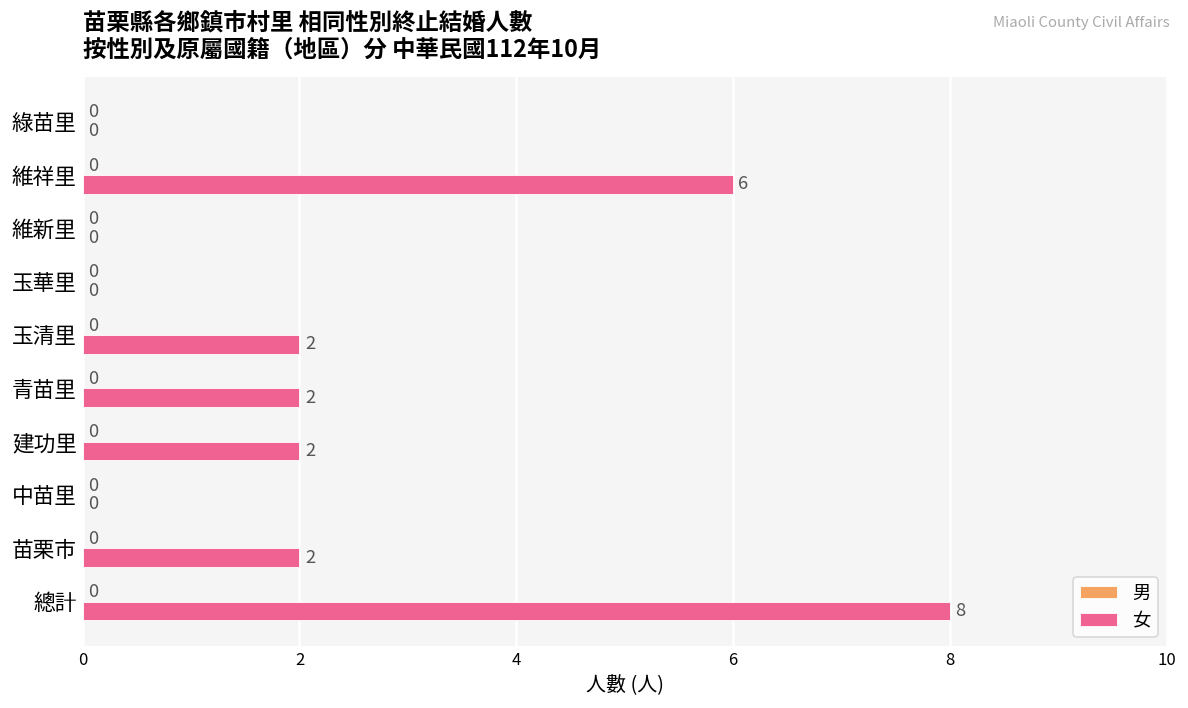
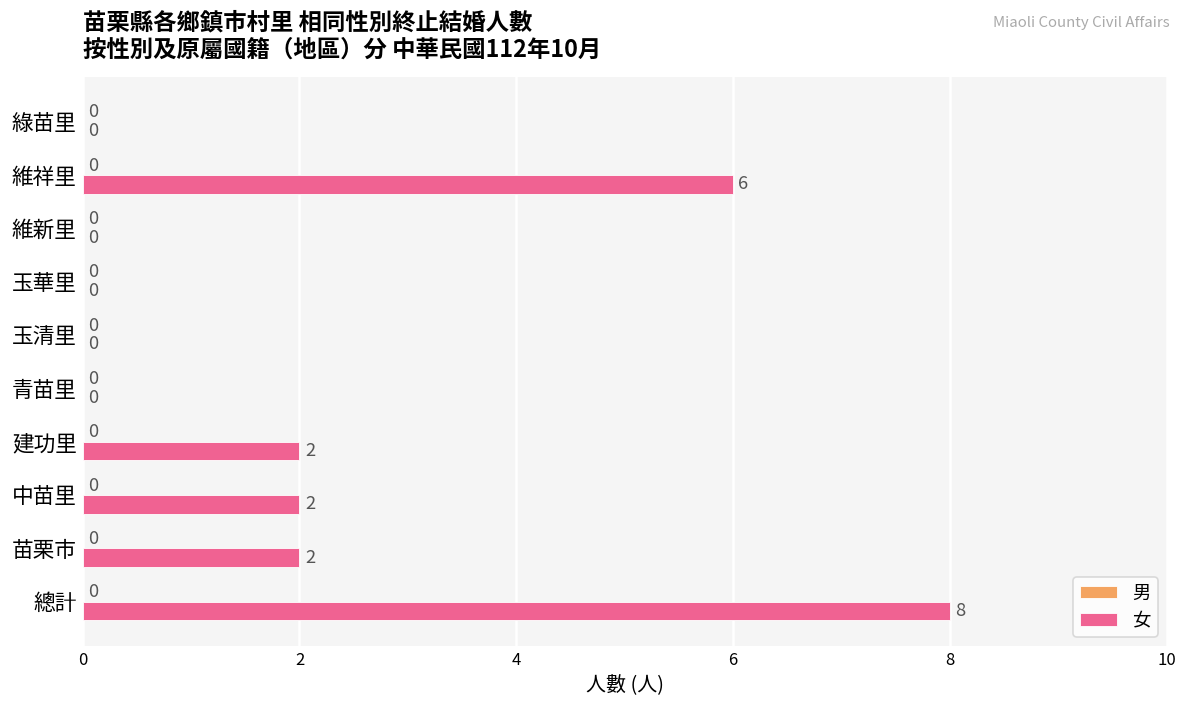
女, 玉清里: 2 -> 0
女, 青苗里: 2 -> 0
女, 中苗里: 0 -> 2
